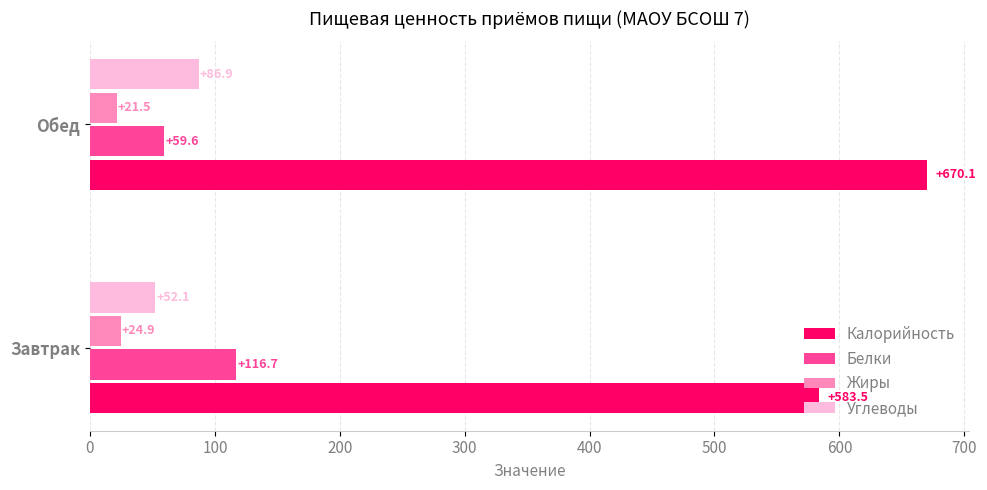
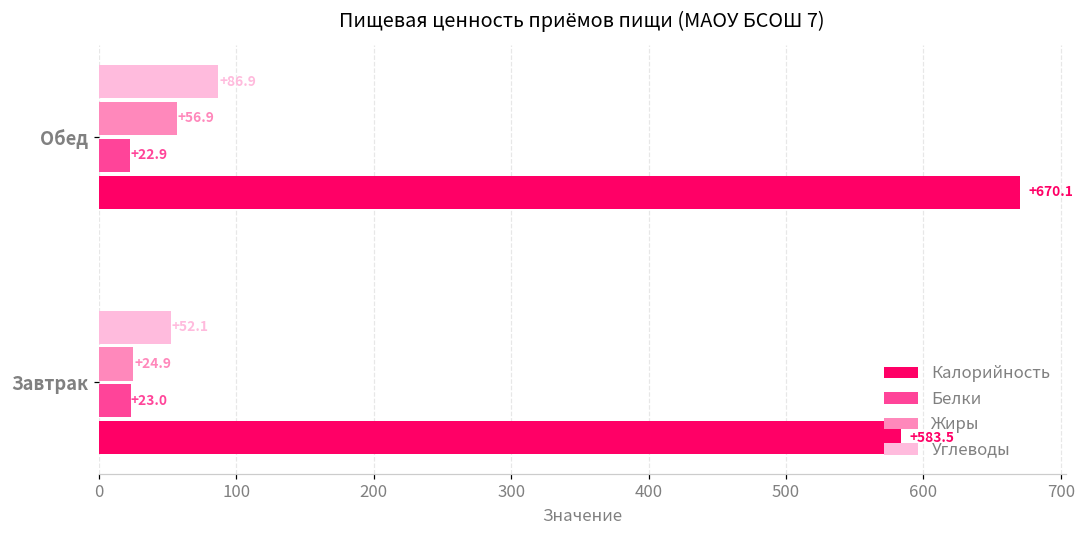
Жиры, Обед: +21.5 -> +56.9
Белки, Обед: +59.6 -> +22.9
Белки, Завтрак: +116.7 -> +23.0
